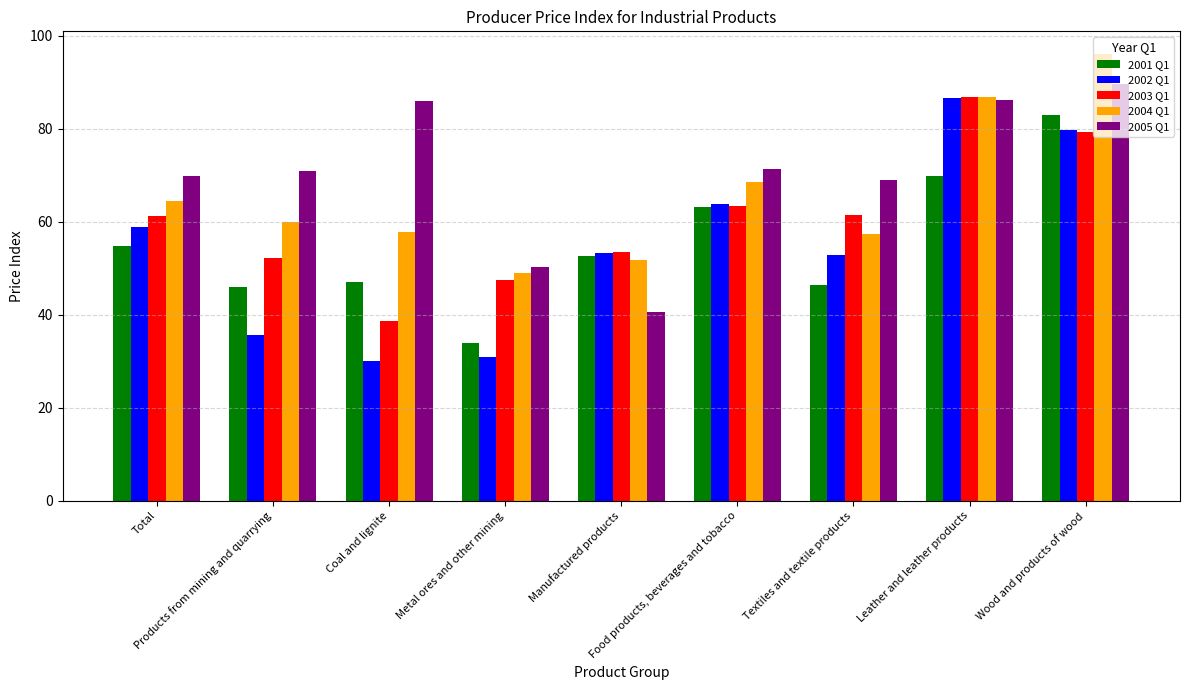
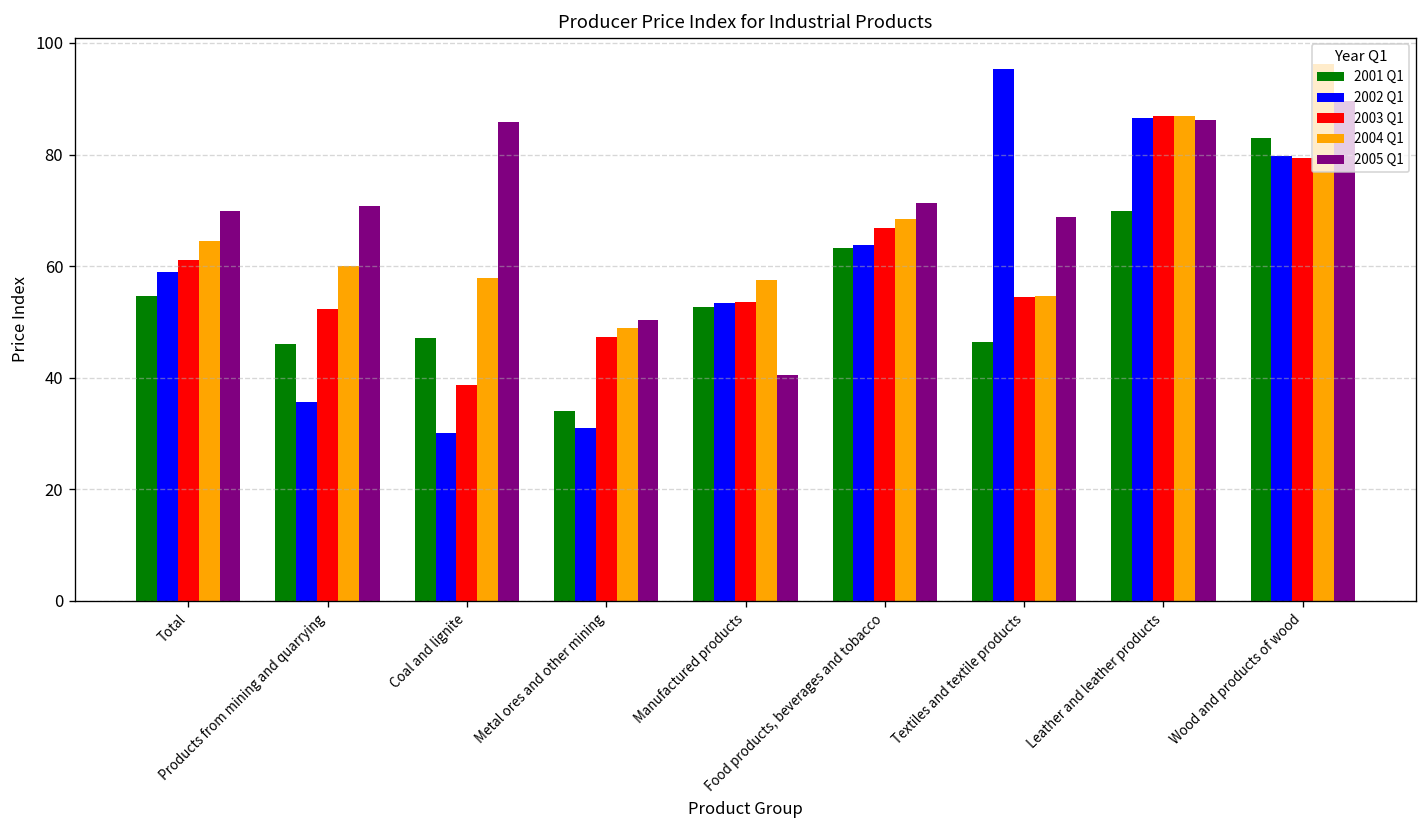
2004 Q1, Manufactured products: 52 -> 58
2003 Q1, Food products, beverages and tobacco: 63 -> 67
2002 Q1, Textiles and textile products: 53 -> 95
2003 Q1, Textiles and textile products: 61 -> 54
2004 Q1, Textiles and textile products: 57 -> 55
